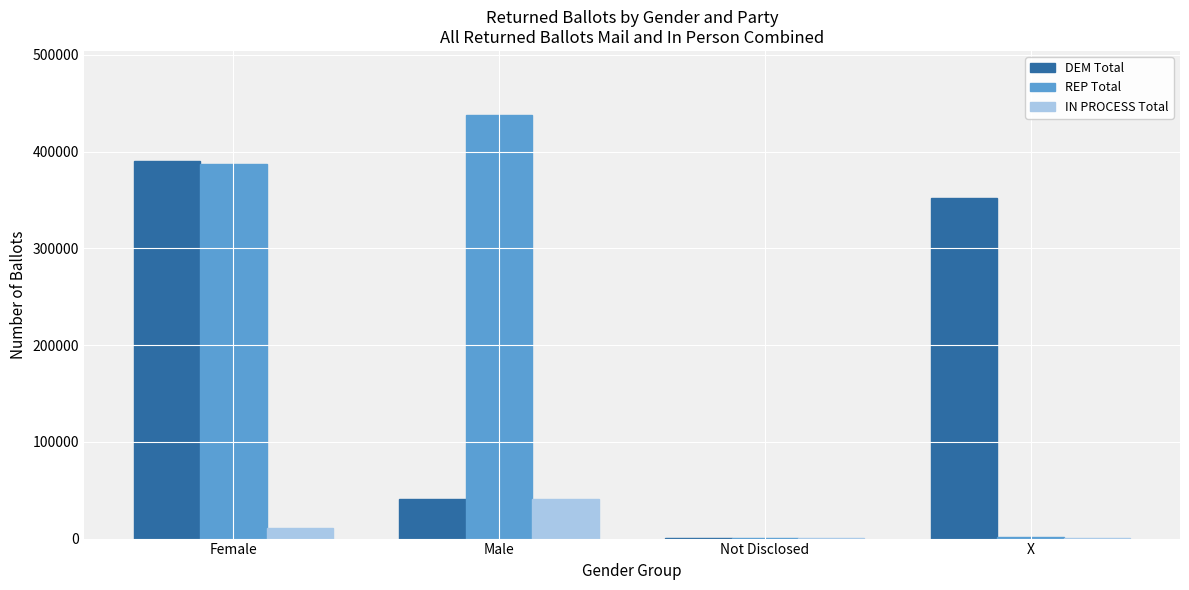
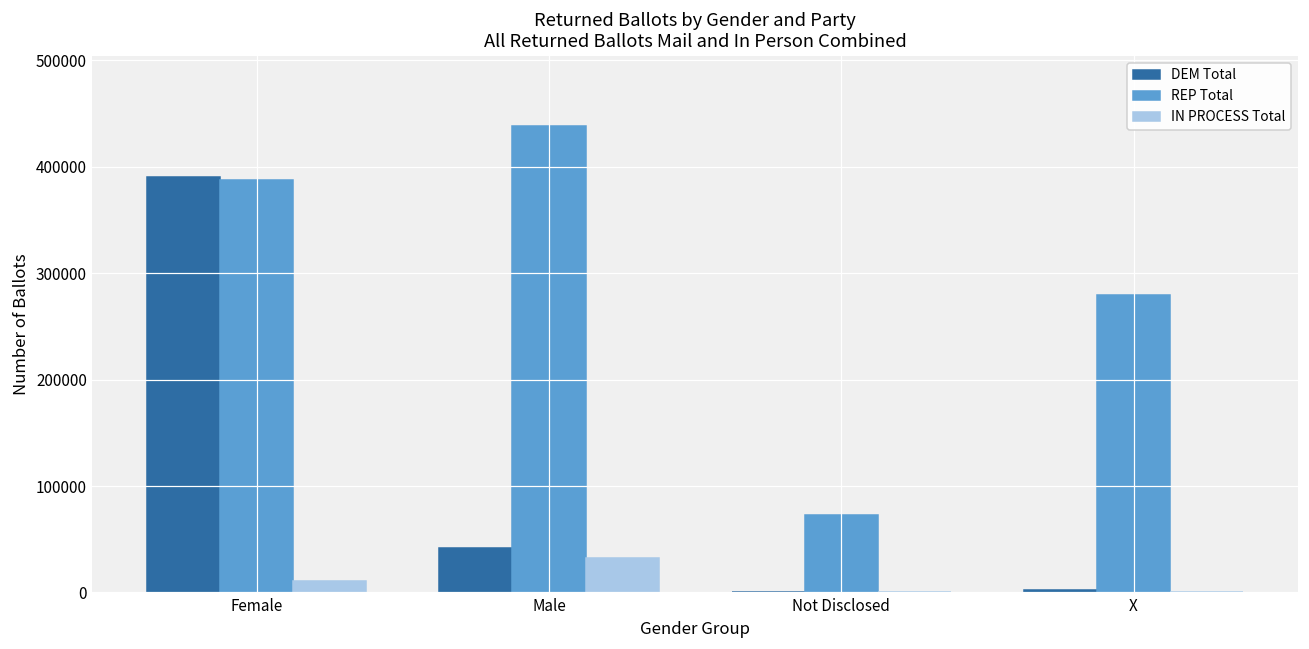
IN PROCESS Total, Male: 40000 -> 30000
REP Total, Not Disclosed: 0 -> 70000
DEM Total, X: 350000 -> 0
REP Total, X: 0 -> 280000
